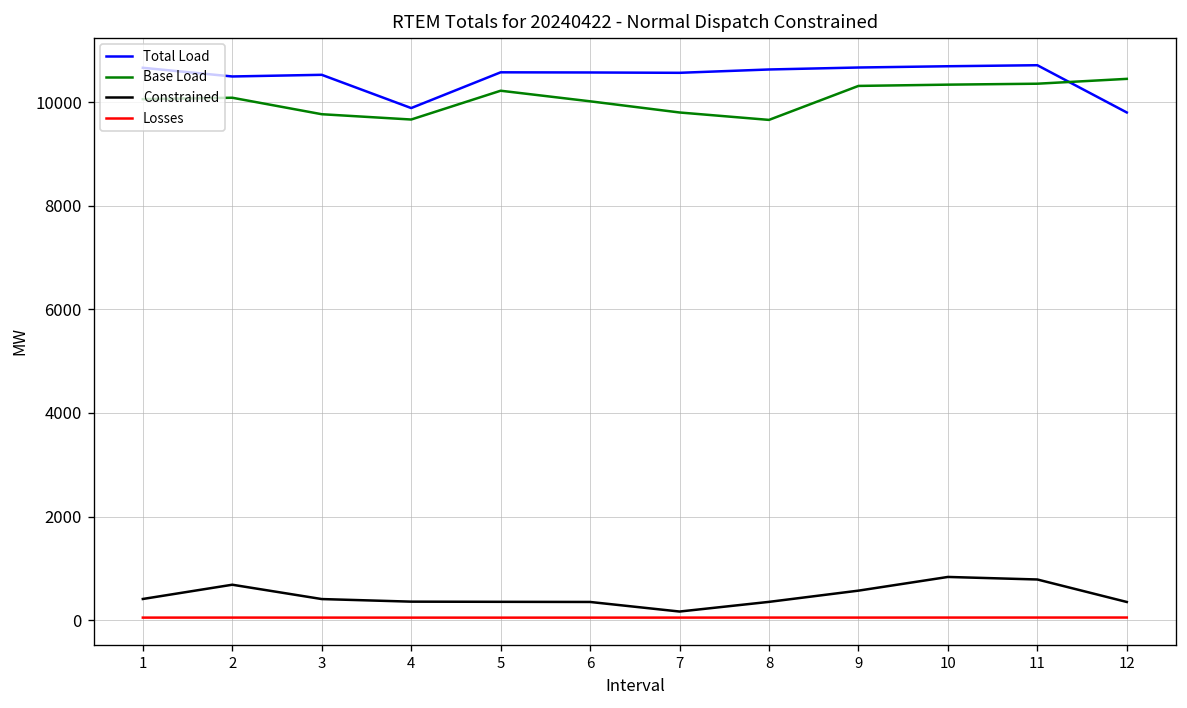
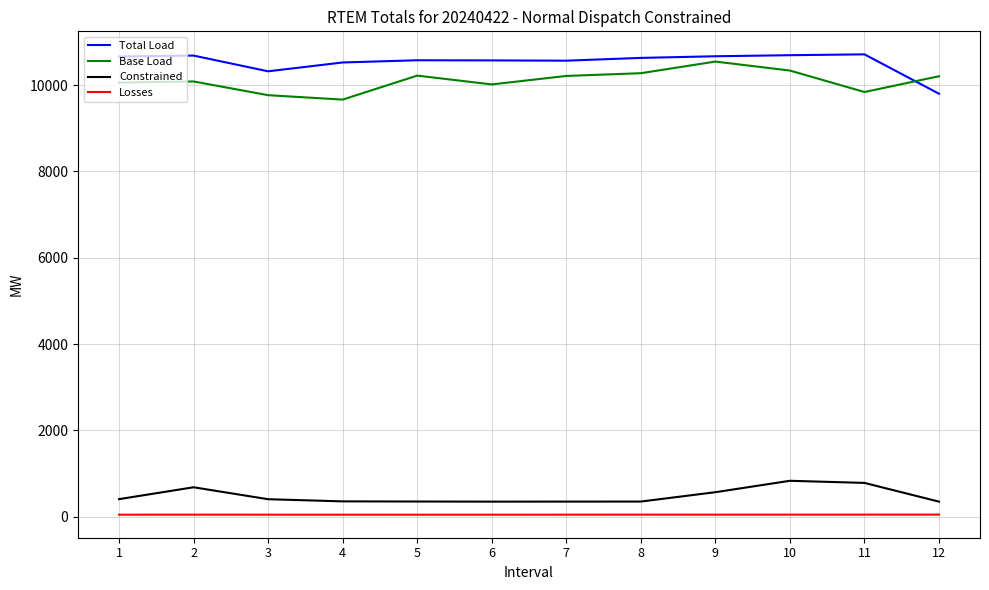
Total Load, 2: 10500 -> 10700
Total Load, 3: 10500 -> 10300
Total Load, 4: 9900 -> 10500
Base Load, 7: 9800 -> 10200
Constrained, 7: 200 -> 400
Base Load, 8: 9700 -> 10300
Base Load, 9: 10300 -> 10500
Base Load, 11: 10400 -> 9800
Base Load, 12: 10400 -> 10200
